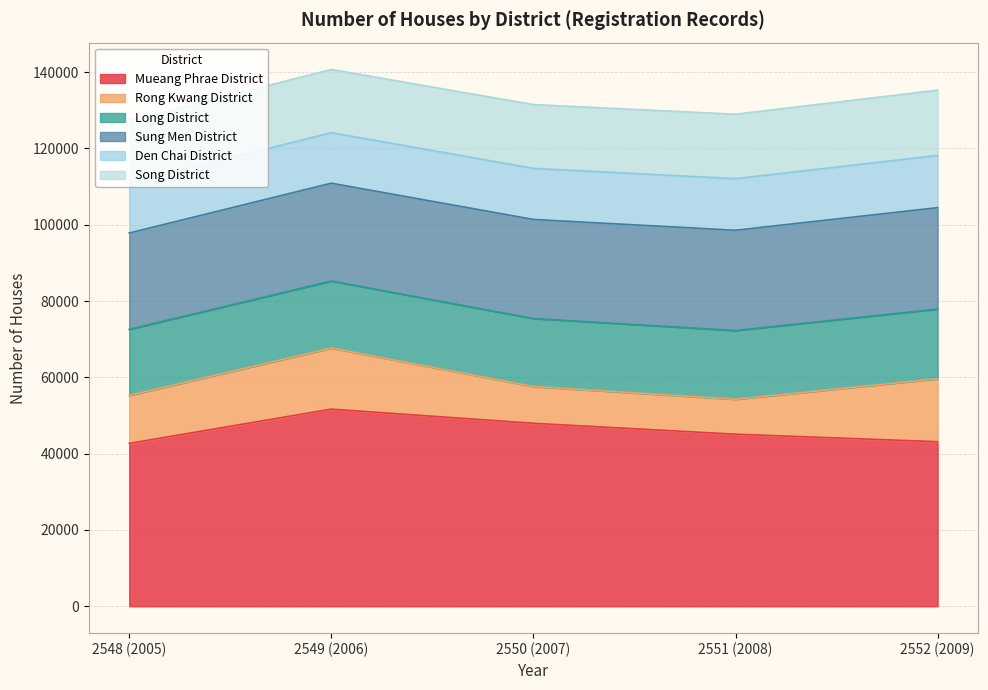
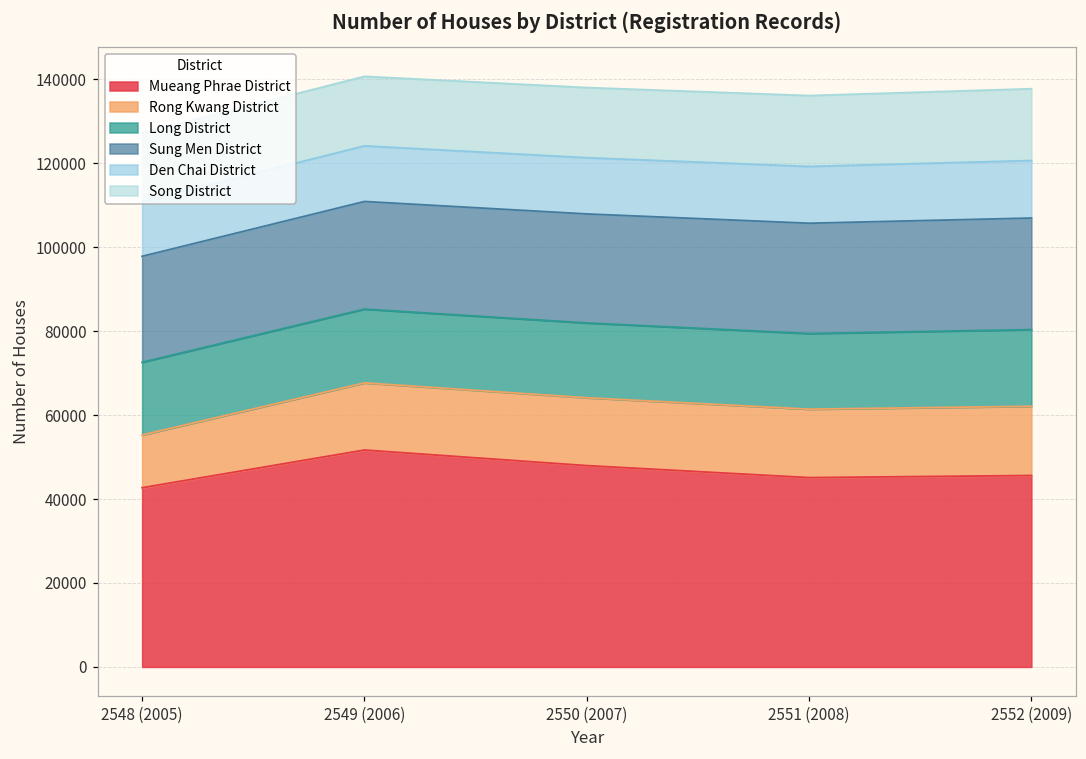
Rong Kwang District, 2550 (2007): 10000 -> 16000
Rong Kwang District, 2551 (2008): 9000 -> 16000
Mueang Phrae District, 2552 (2009): 43000 -> 46000
